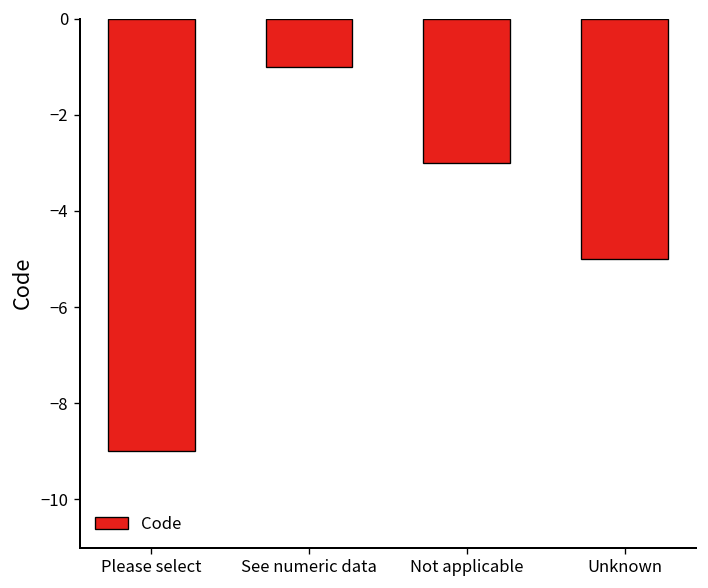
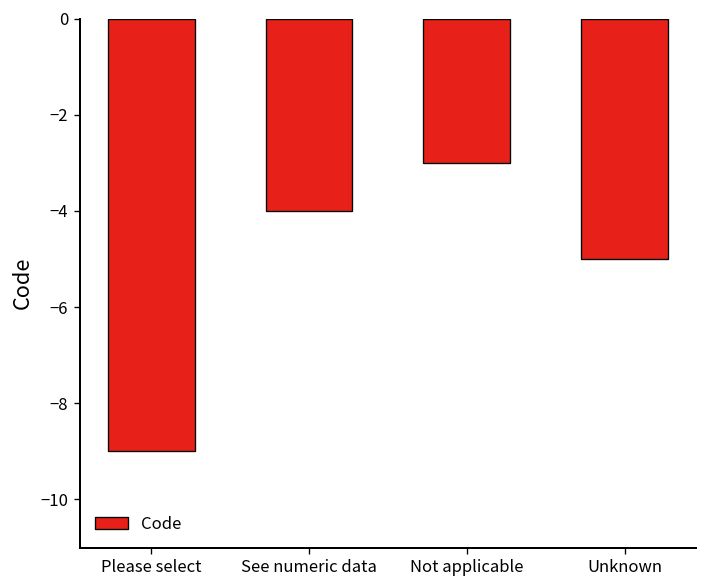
See numeric data: -1 -> -4
